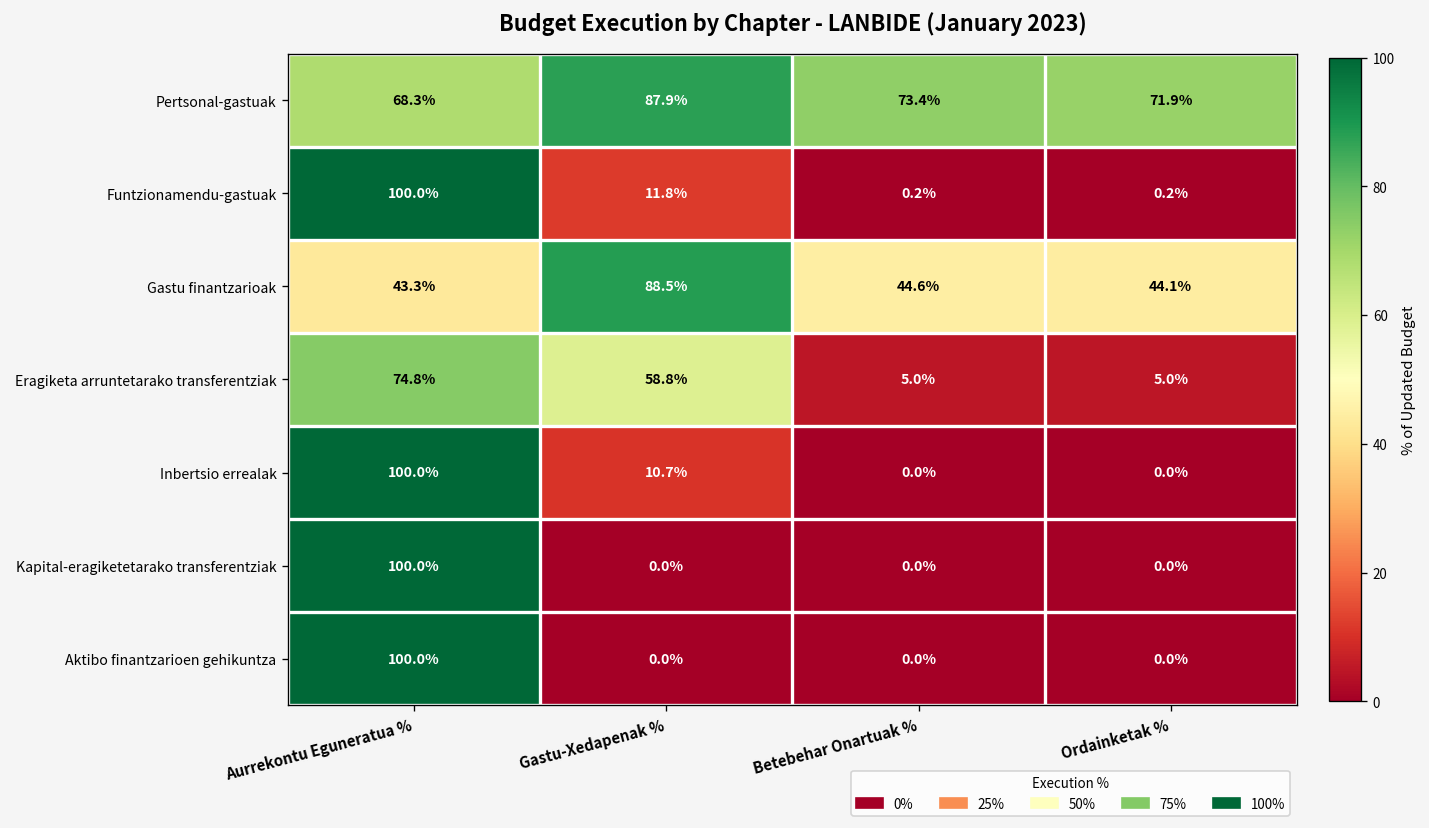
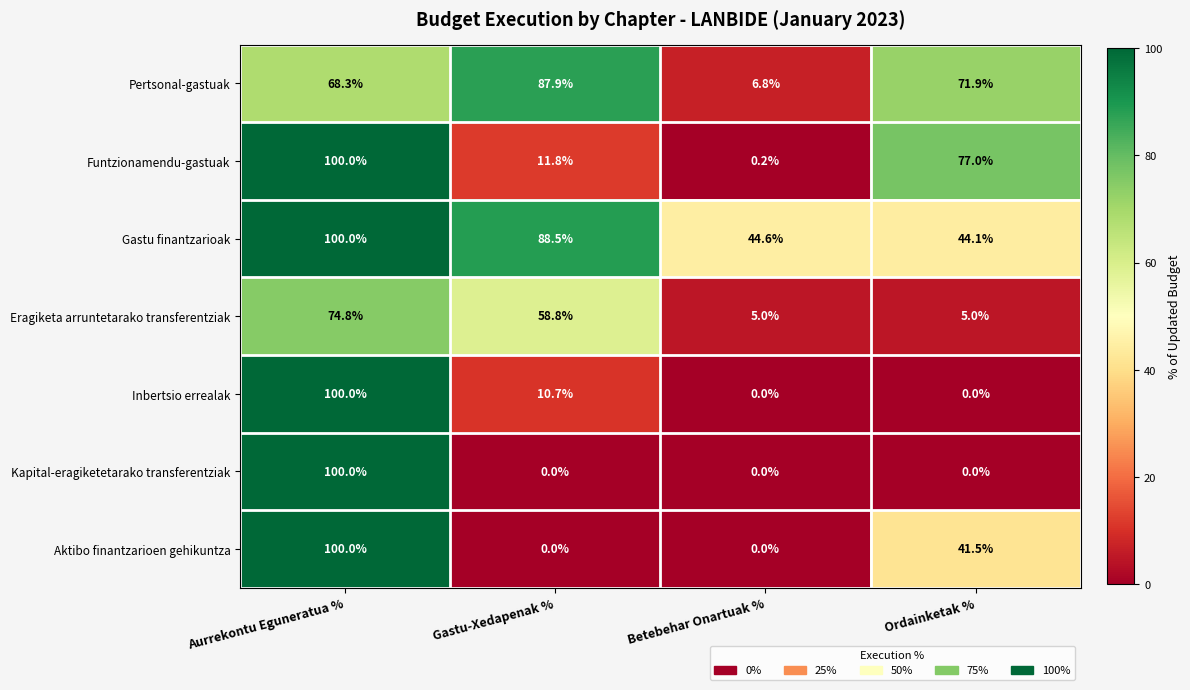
Pertsonal-gastuak, Betebehar Onartuak %: 73.4% -> 6.8%
Funtzionamendu-gastuak, Ordainketak %: 0.2% -> 77.0%
Gastu finantzarioak, Aurrekontu Eguneratua %: 43.3% -> 100.0%
Aktibo finantzarioen gehikuntza, Ordainketak %: 0.0% -> 41.5%
